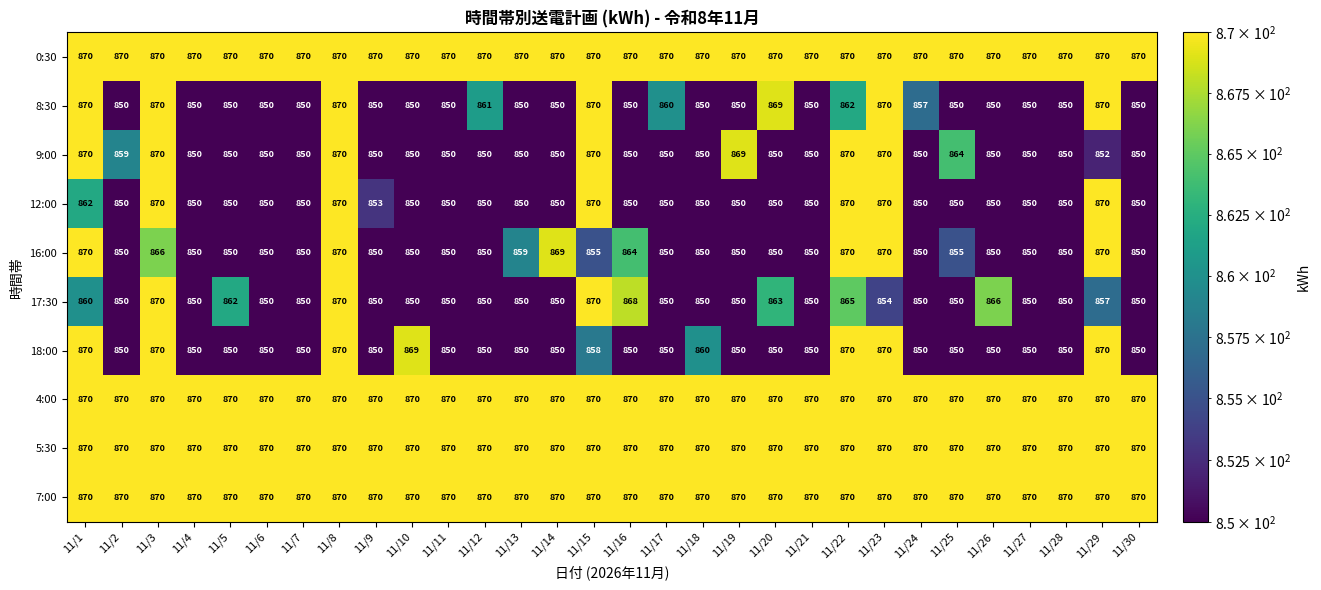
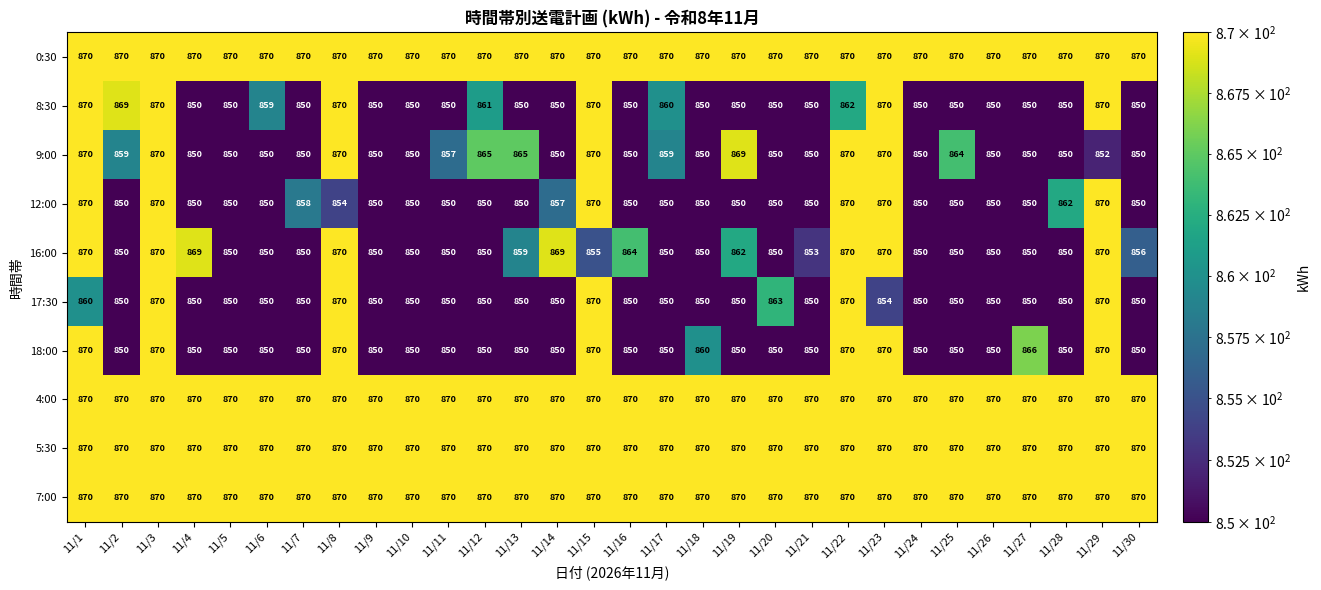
8:30, 11/2: 850 -> 869
8:30, 11/6: 850 -> 859
8:30, 11/20: 869 -> 850
8:30, 11/24: 857 -> 850
9:00, 11/11: 850 -> 857
9:00, 11/12: 850 -> 865
9:00, 11/13: 850 -> 865
9:00, 11/17: 850 -> 859
12:00, 11/1: 862 -> 870
12:00, 11/7: 850 -> 858
12:00, 11/8: 870 -> 854
12:00, 11/9: 853 -> 850
12:00, 11/14: 850 -> 857
12:00, 11/28: 850 -> 862
16:00, 11/3: 866 -> 870
16:00, 11/4: 850 -> 869
16:00, 11/19: 850 -> 862
16:00, 11/21: 850 -> 853
16:00, 11/25: 855 -> 850
16:00, 11/30: 850 -> 856
17:30, 11/5: 862 -> 850
17:30, 11/16: 868 -> 850
17:30, 11/22: 865 -> 870
17:30, 11/26: 866 -> 850
17:30, 11/29: 857 -> 870
18:00, 11/10: 869 -> 850
18:00, 11/15: 858 -> 870
18:00, 11/27: 850 -> 866
